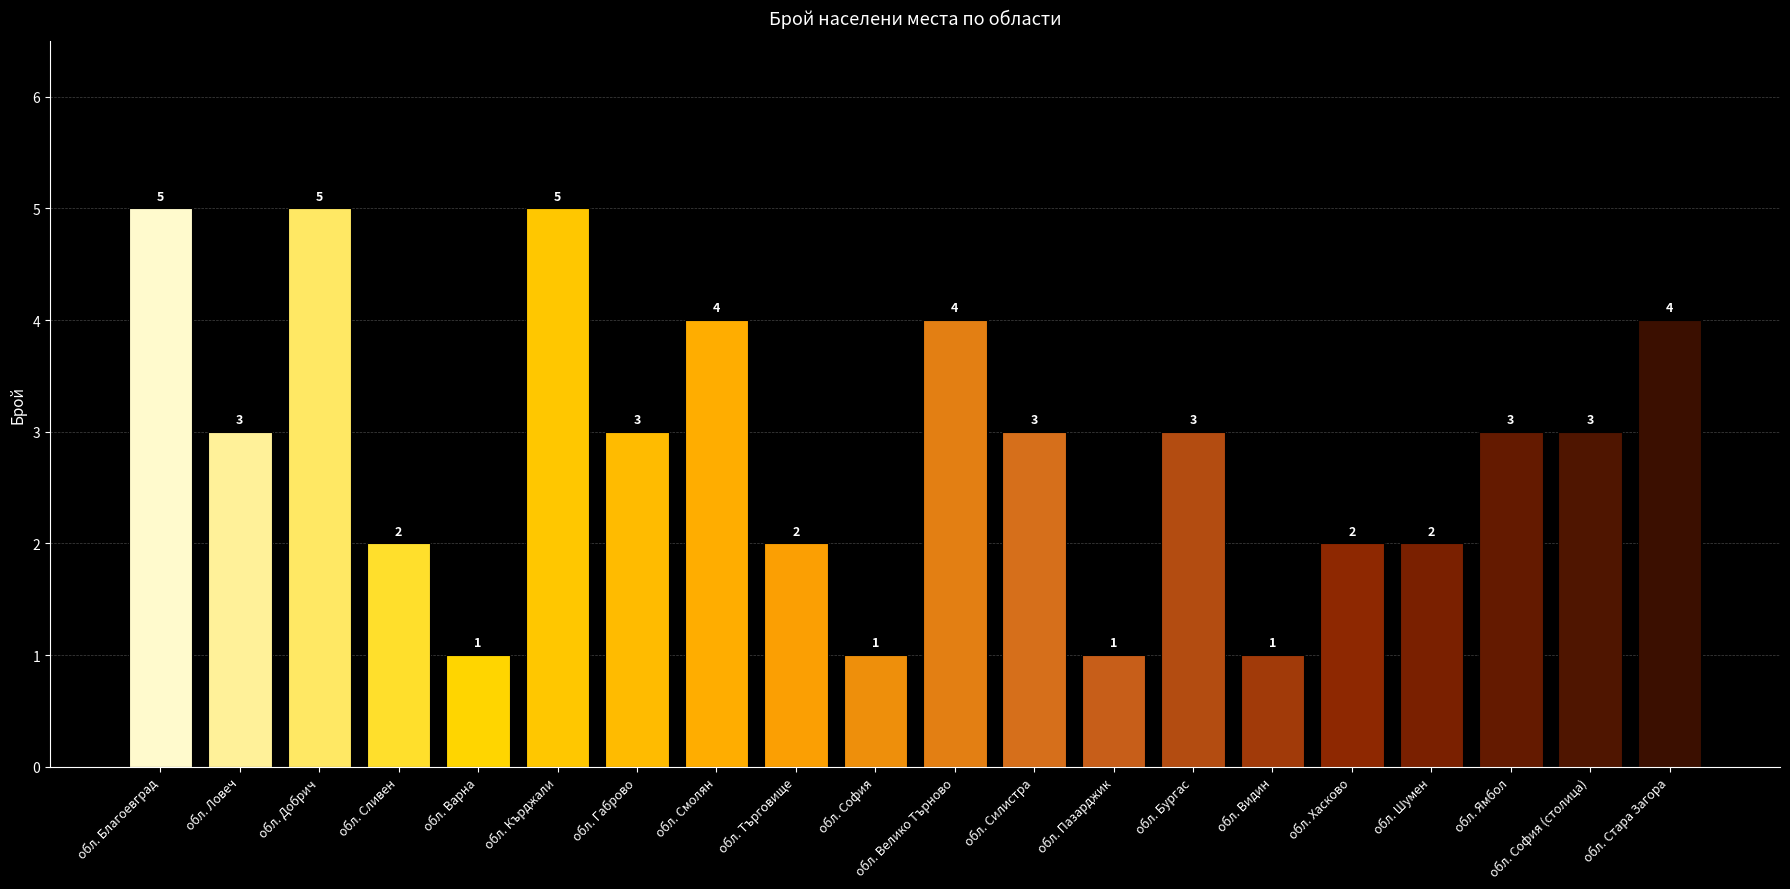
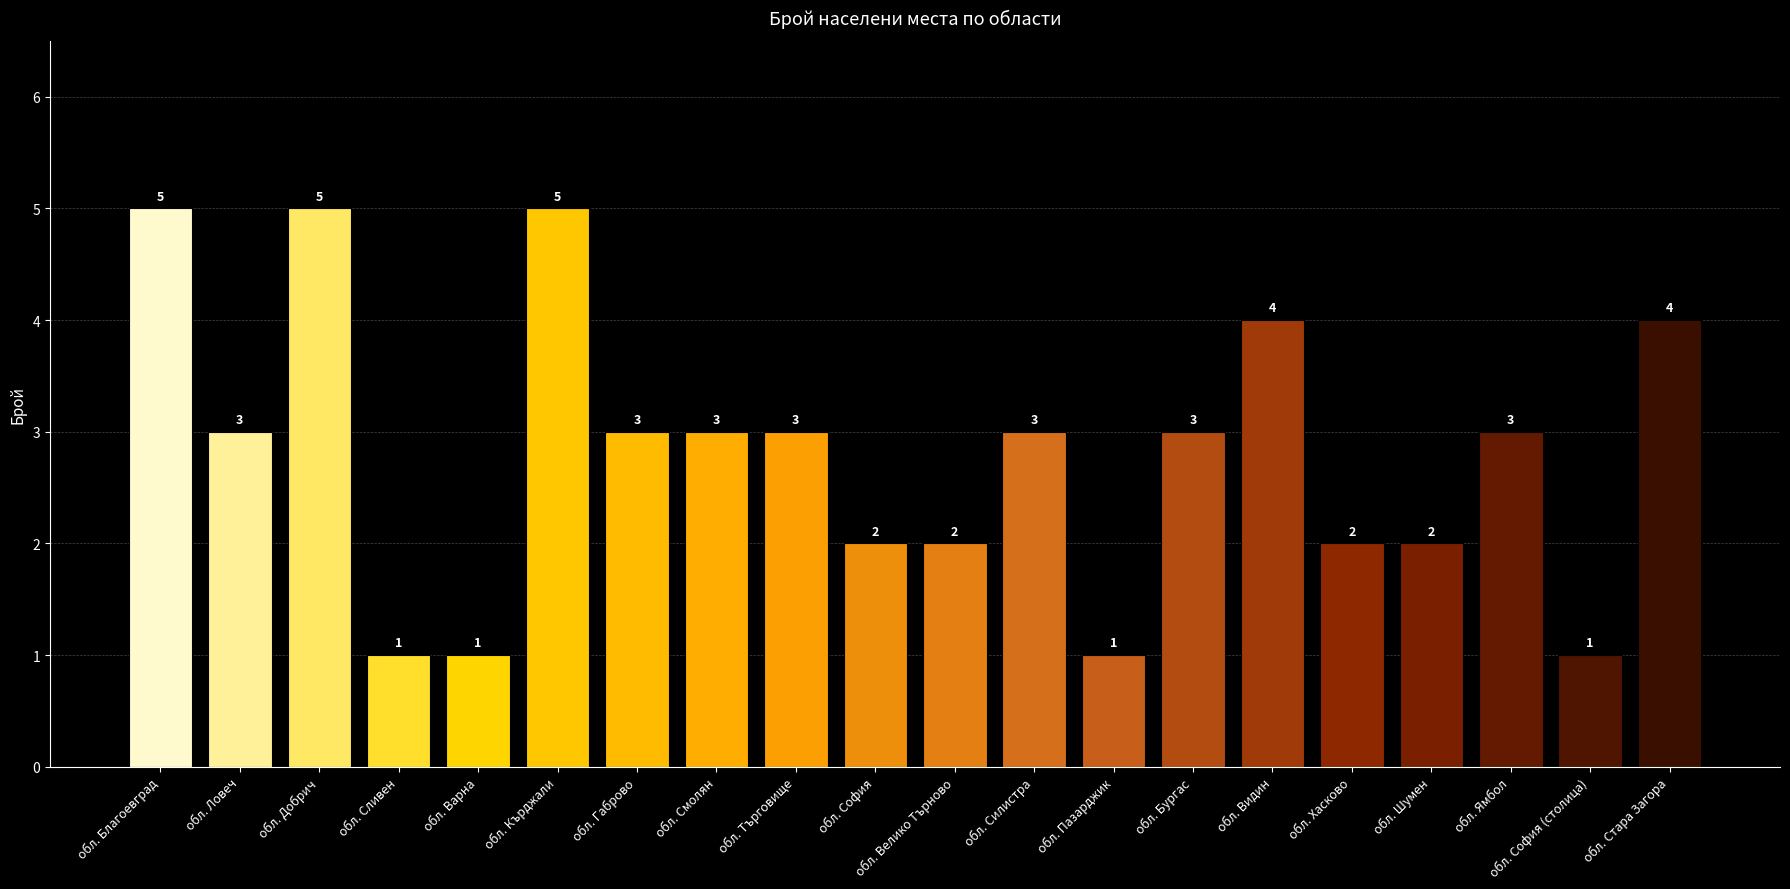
обл. Сливен: 2 -> 1
обл. Смолян: 4 -> 3
обл. Търговище: 2 -> 3
обл. София: 1 -> 2
обл. Велико Търново: 4 -> 2
обл. Видин: 1 -> 4
обл. София (столица): 3 -> 1
